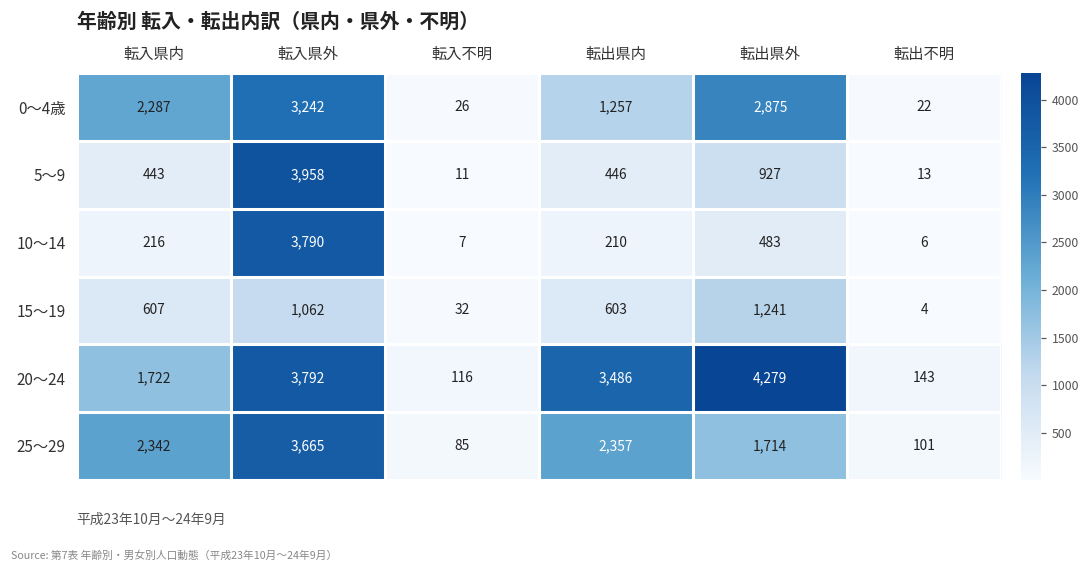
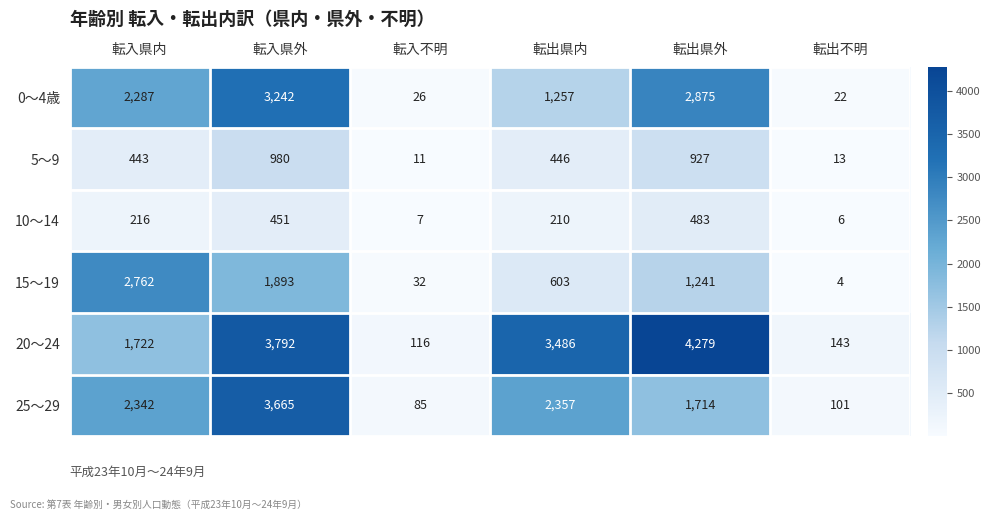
5～9, 転入県外: 3,958 -> 980
10～14, 転入県外: 3,790 -> 451
15～19, 転入県内: 607 -> 2,762
15～19, 転入県外: 1,062 -> 1,893
